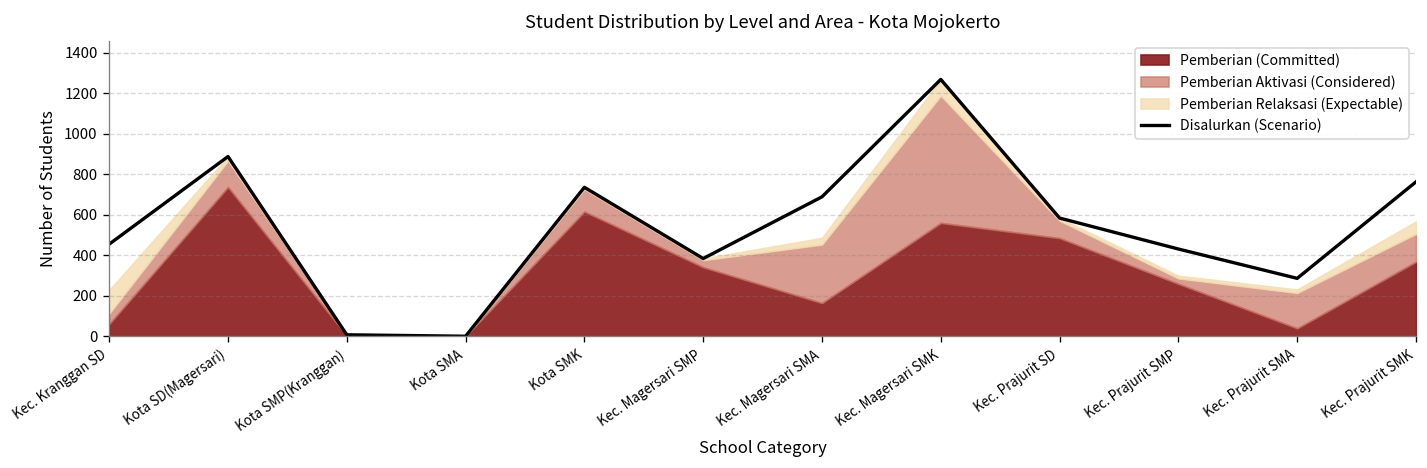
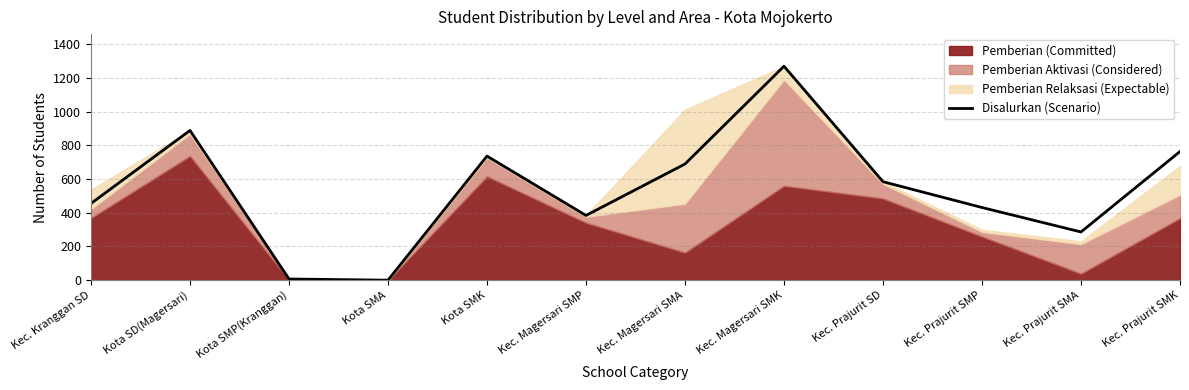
Pemberian (Committed), Kec. Kranggan SD: 60 -> 370
Pemberian Relaksasi (Expectable), Kec. Magersari SMA: 30 -> 560
Pemberian Relaksasi (Expectable), Kec. Prajurit SMK: 60 -> 170
